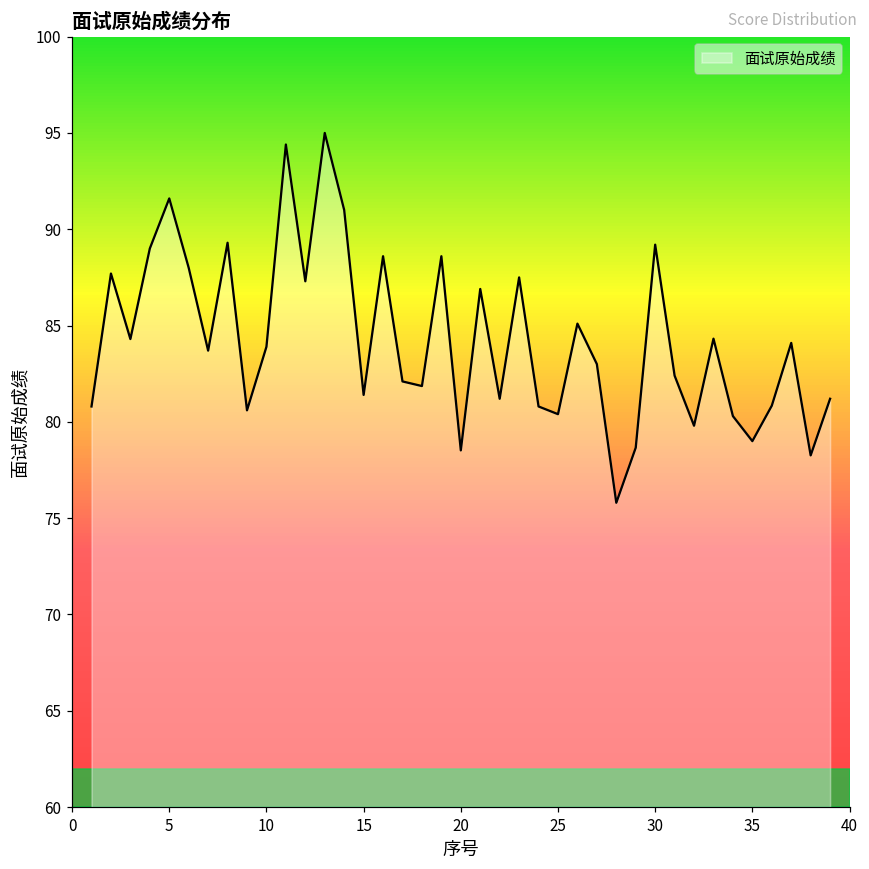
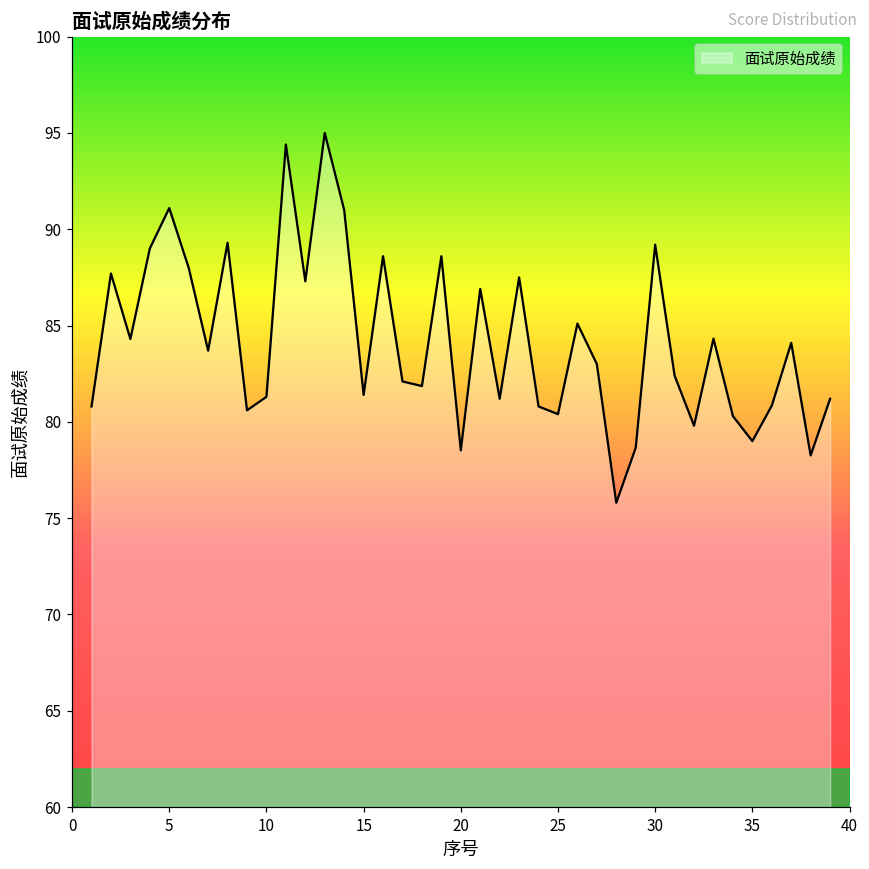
5: 91.6 -> 91.1
10: 83.9 -> 81.3
